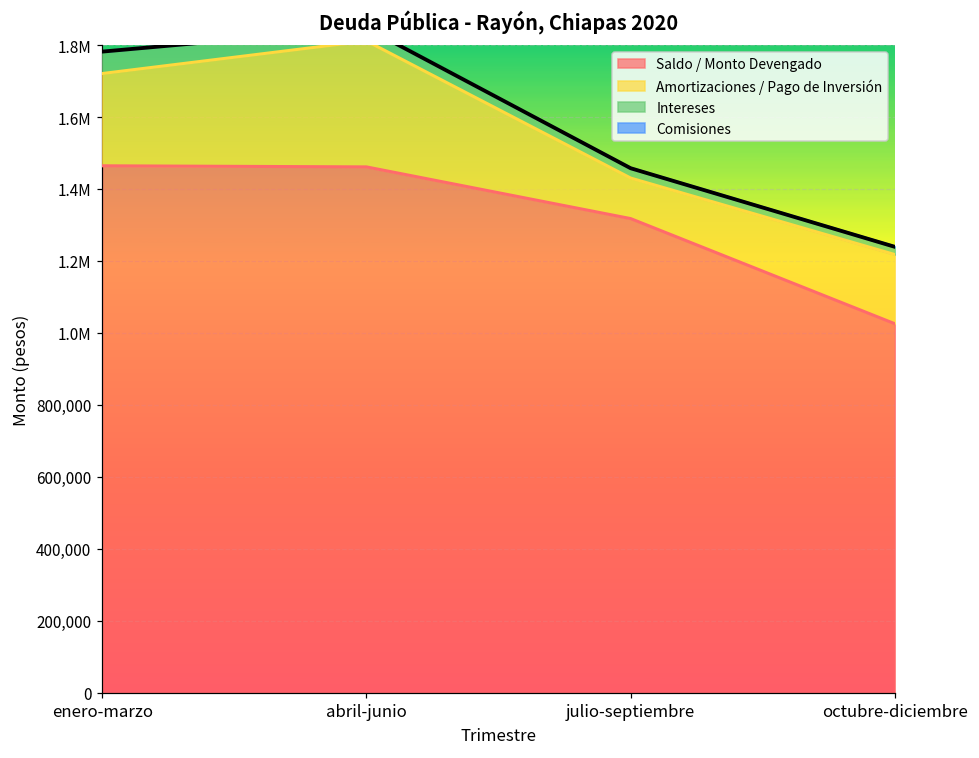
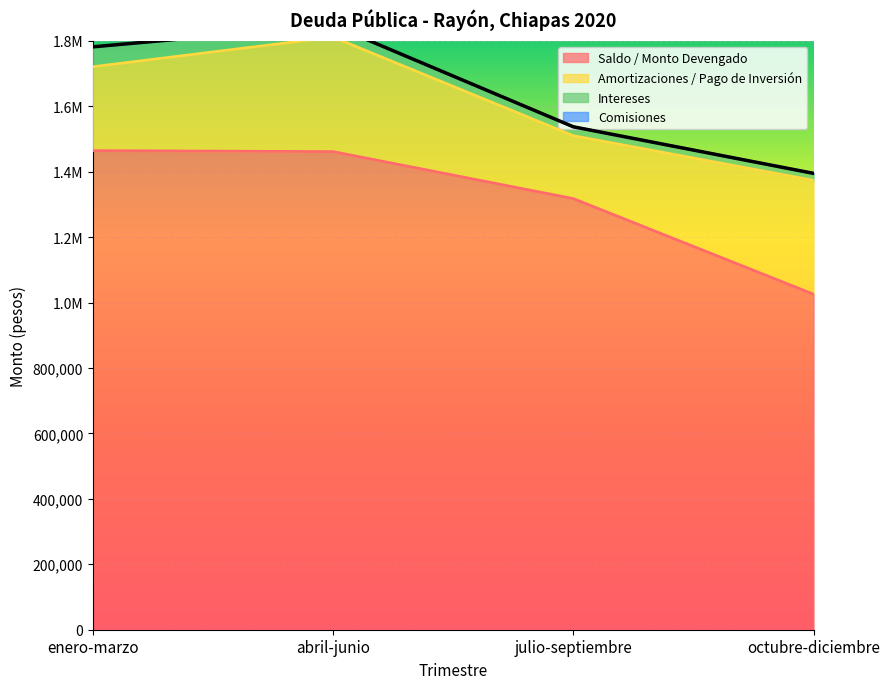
Amortizaciones / Pago de Inversión, julio-septiembre: 110,000 -> 190,000
Amortizaciones / Pago de Inversión, octubre-diciembre: 190,000 -> 350,000
